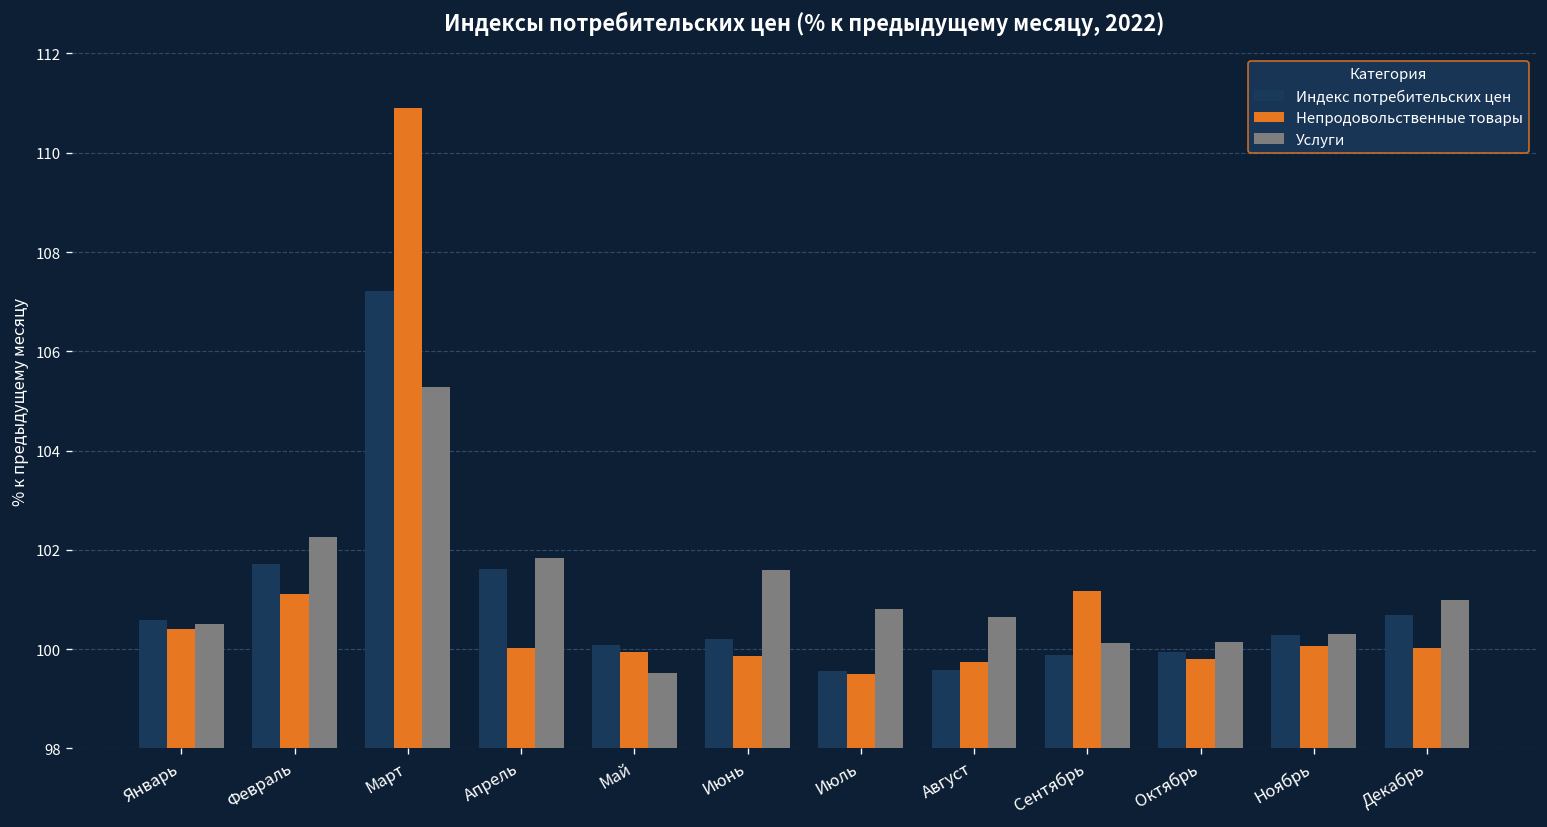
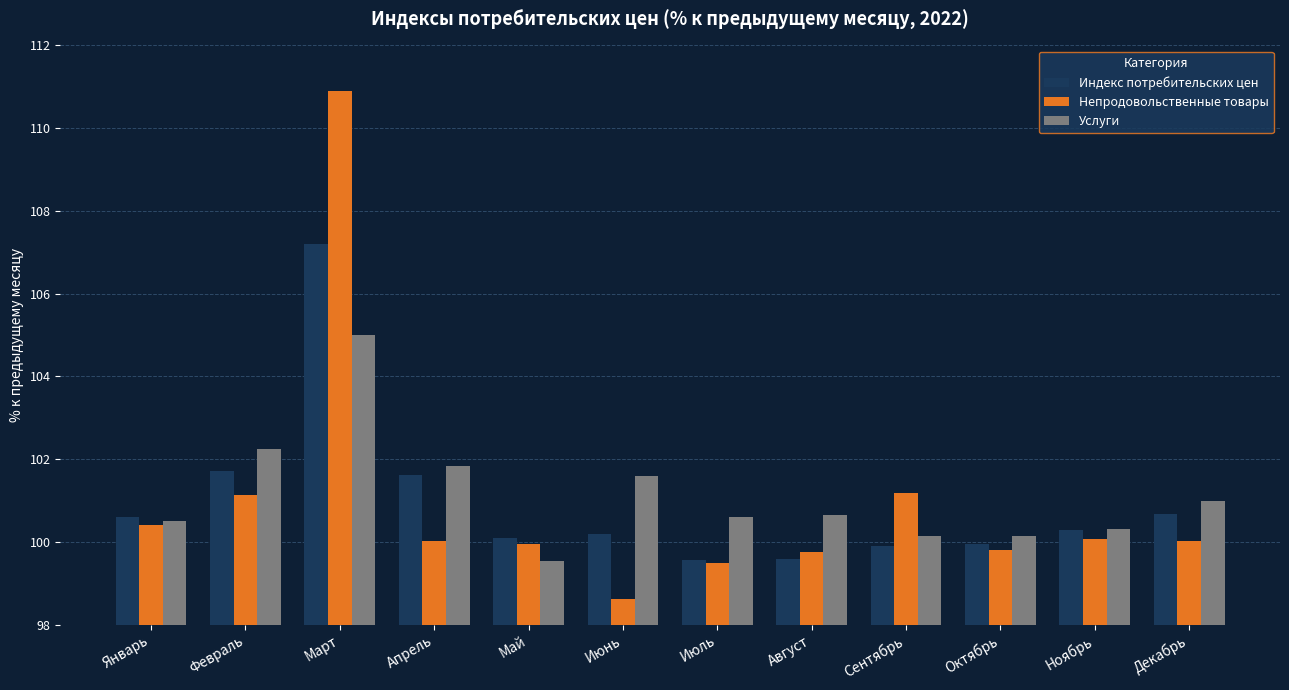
Услуги, Март: 105.3 -> 105.0
Непродовольственные товары, Июнь: 99.9 -> 98.6
Услуги, Июль: 100.8 -> 100.6
